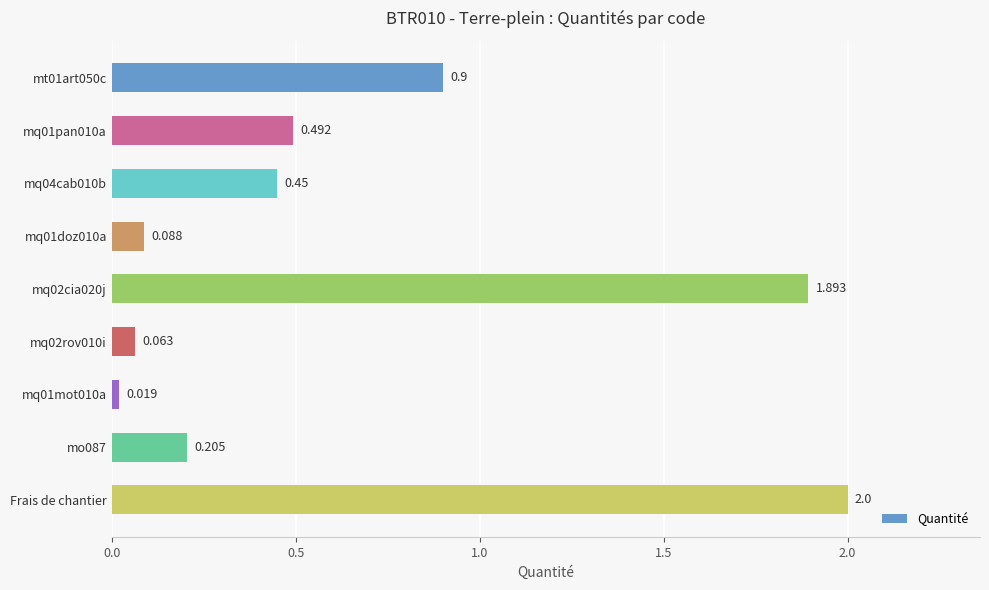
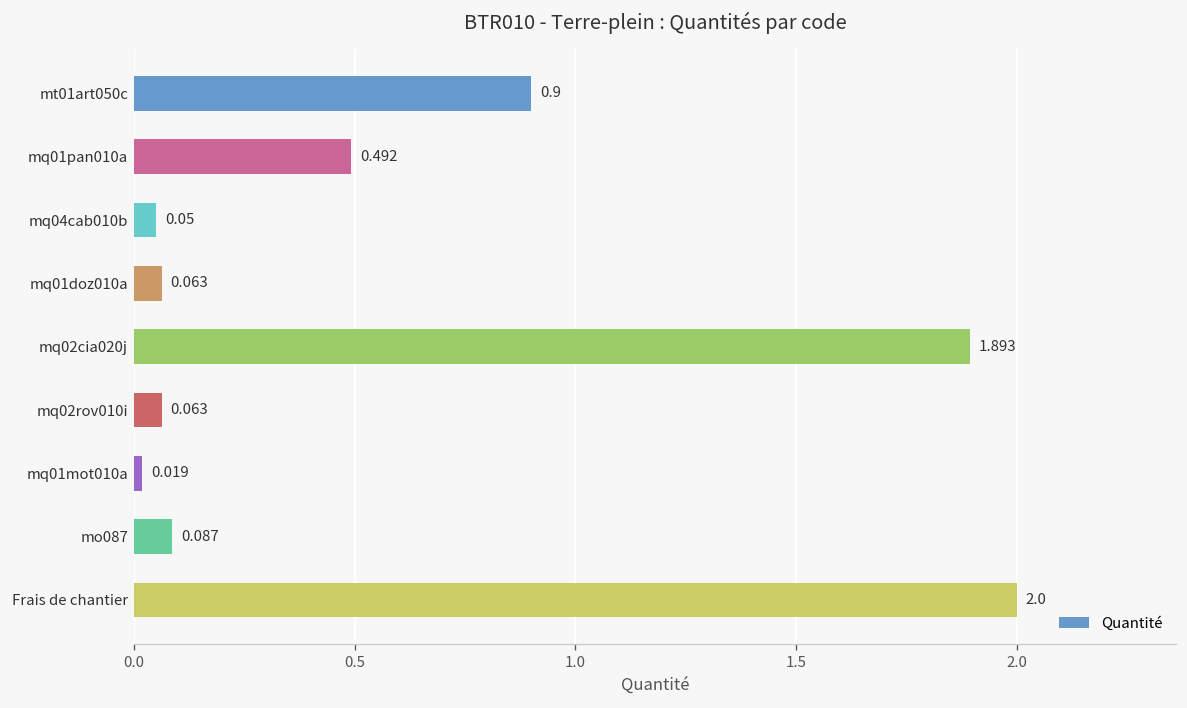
mq04cab010b: 0.45 -> 0.05
mq01doz010a: 0.088 -> 0.063
mo087: 0.205 -> 0.087
